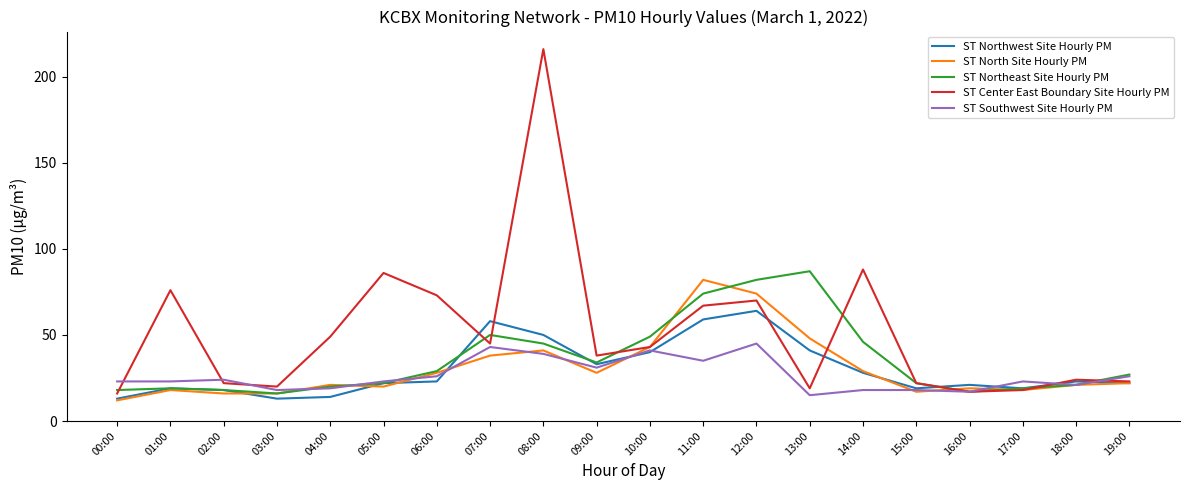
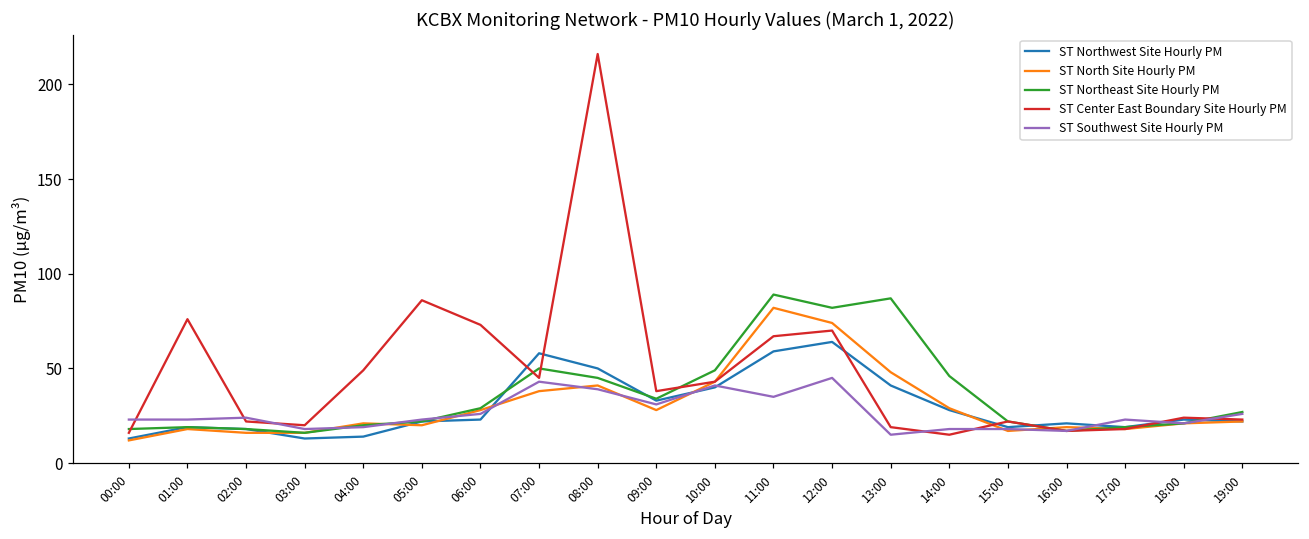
ST Northeast Site Hourly PM, 11:00: 74 -> 89
ST Center East Boundary Site Hourly PM, 14:00: 88 -> 15
